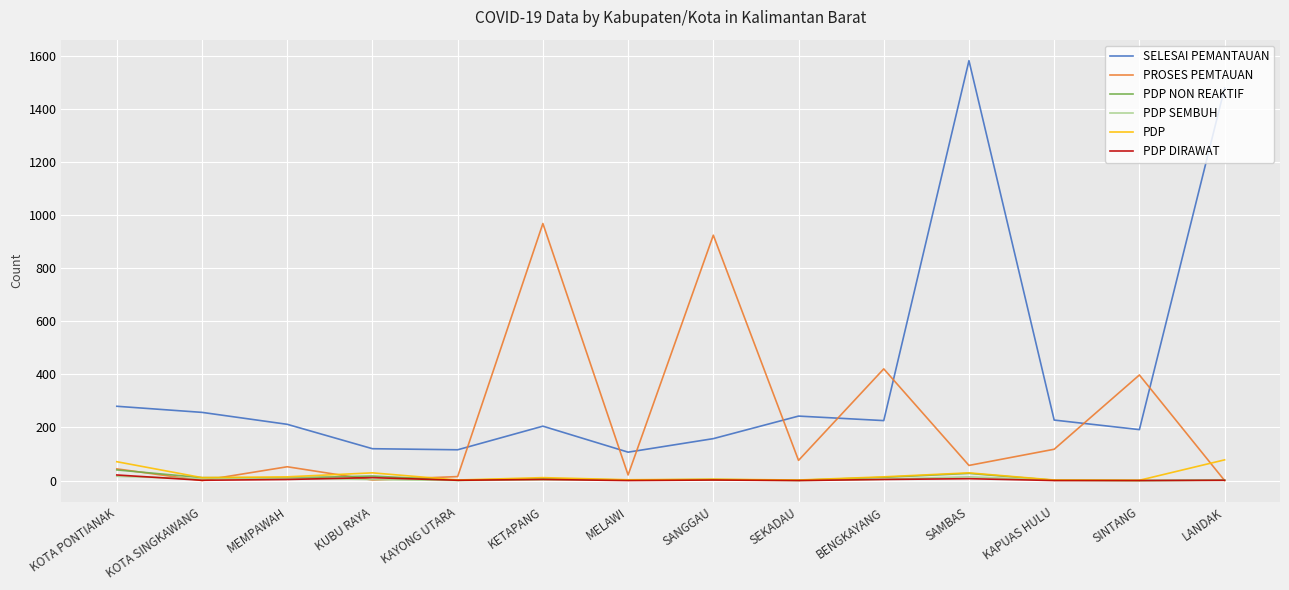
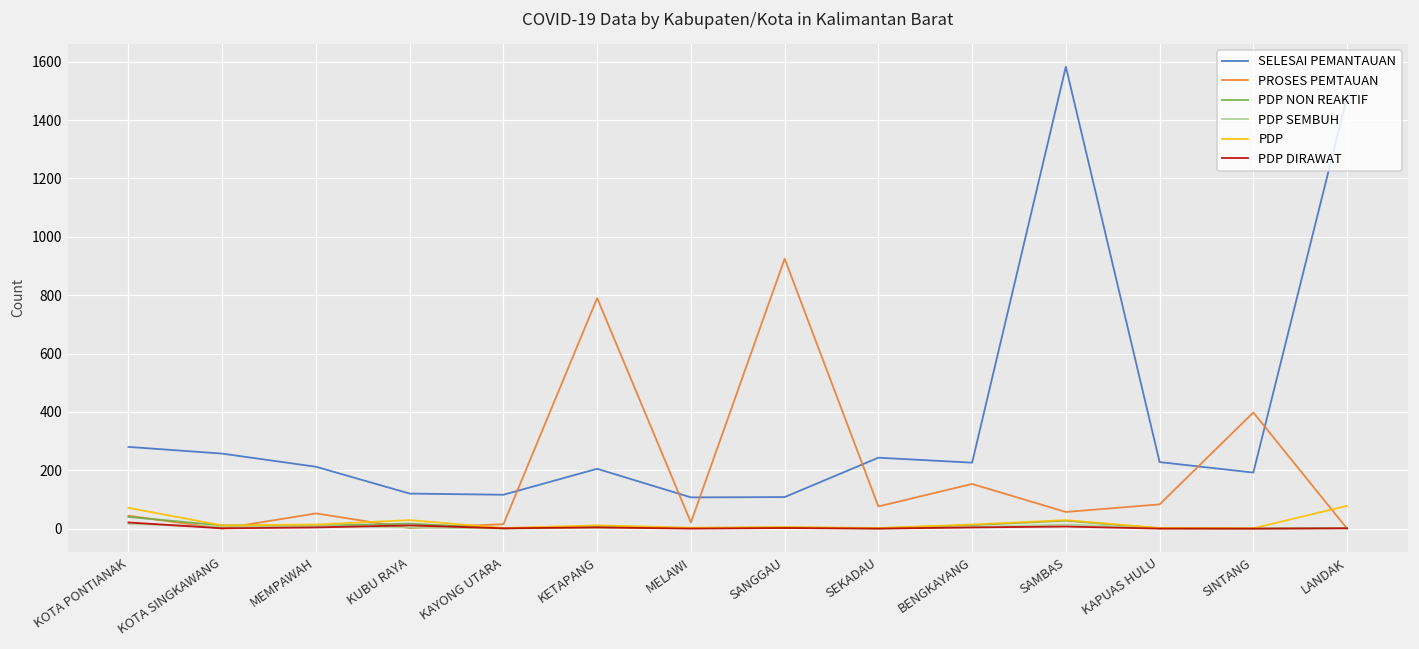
PROSES PEMTAUAN, KETAPANG: 970 -> 790
SELESAI PEMANTAUAN, SANGGAU: 160 -> 110
PROSES PEMTAUAN, BENGKAYANG: 420 -> 150
PROSES PEMTAUAN, KAPUAS HULU: 120 -> 80
